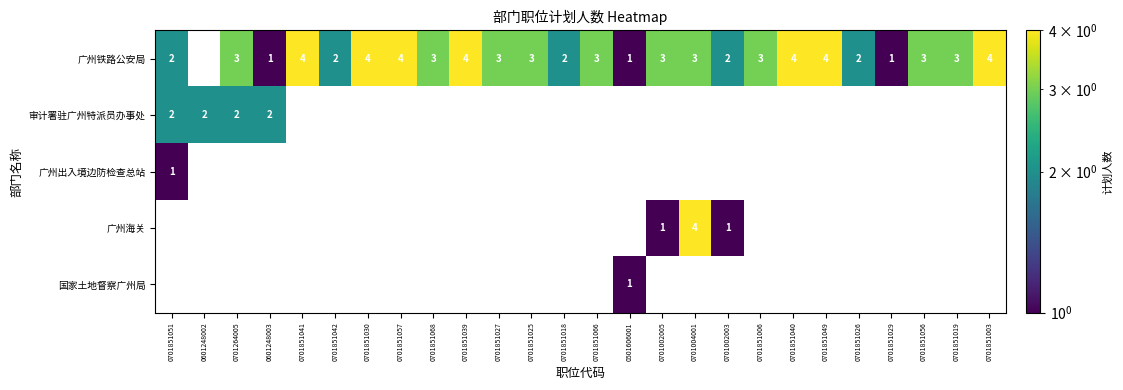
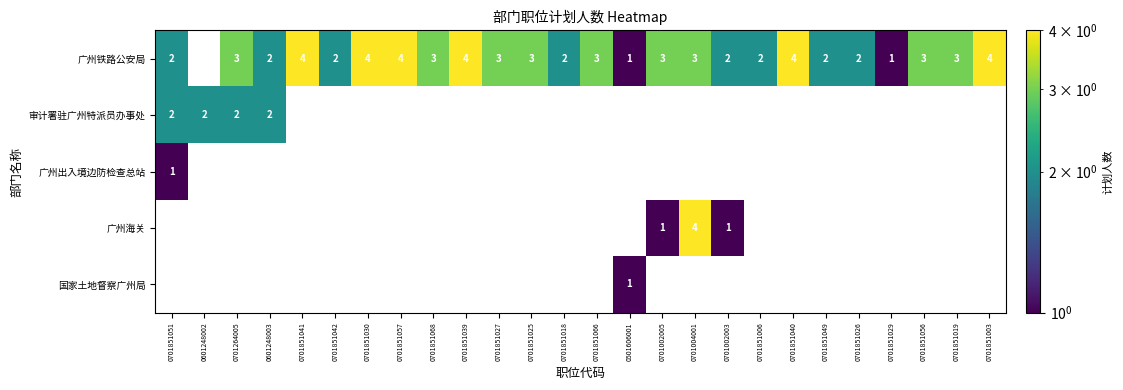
广州铁路公安局, 0601248003: 1 -> 2
广州铁路公安局, 0701851006: 3 -> 2
广州铁路公安局, 0701851049: 4 -> 2
